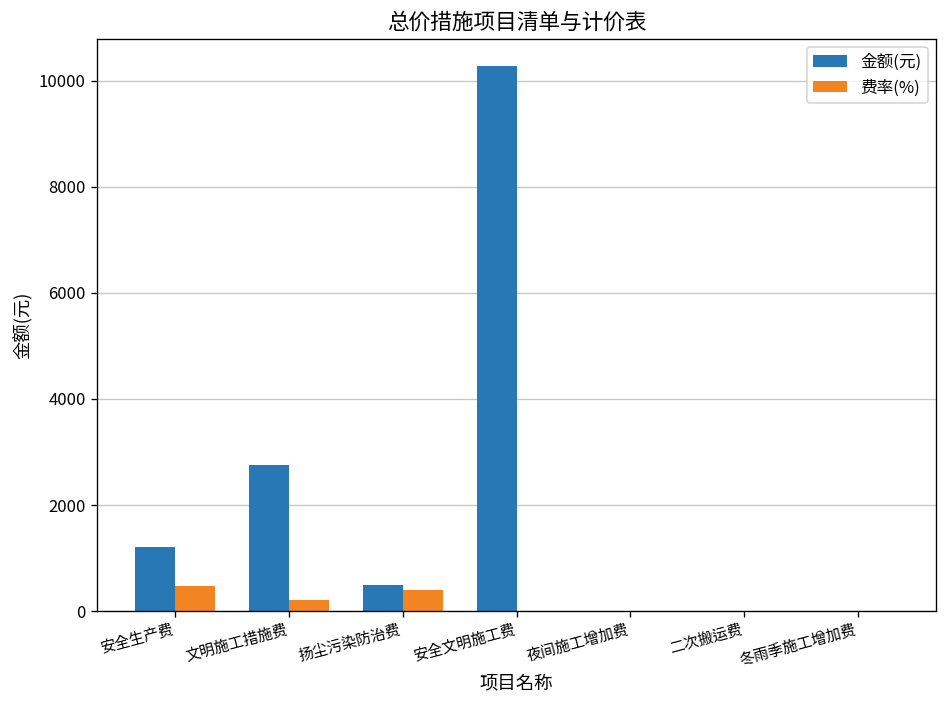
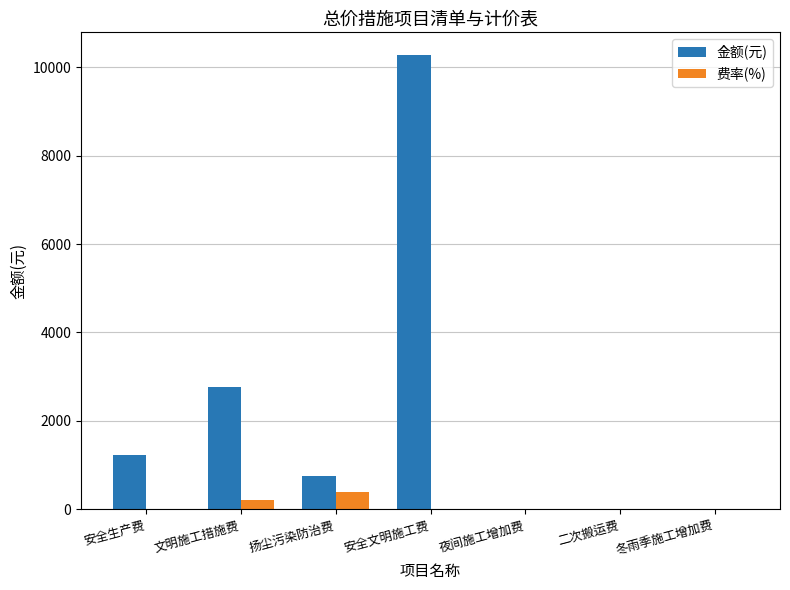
费率(%), 安全生产费: 500 -> 0
金额(元), 扬尘污染防治费: 500 -> 800
